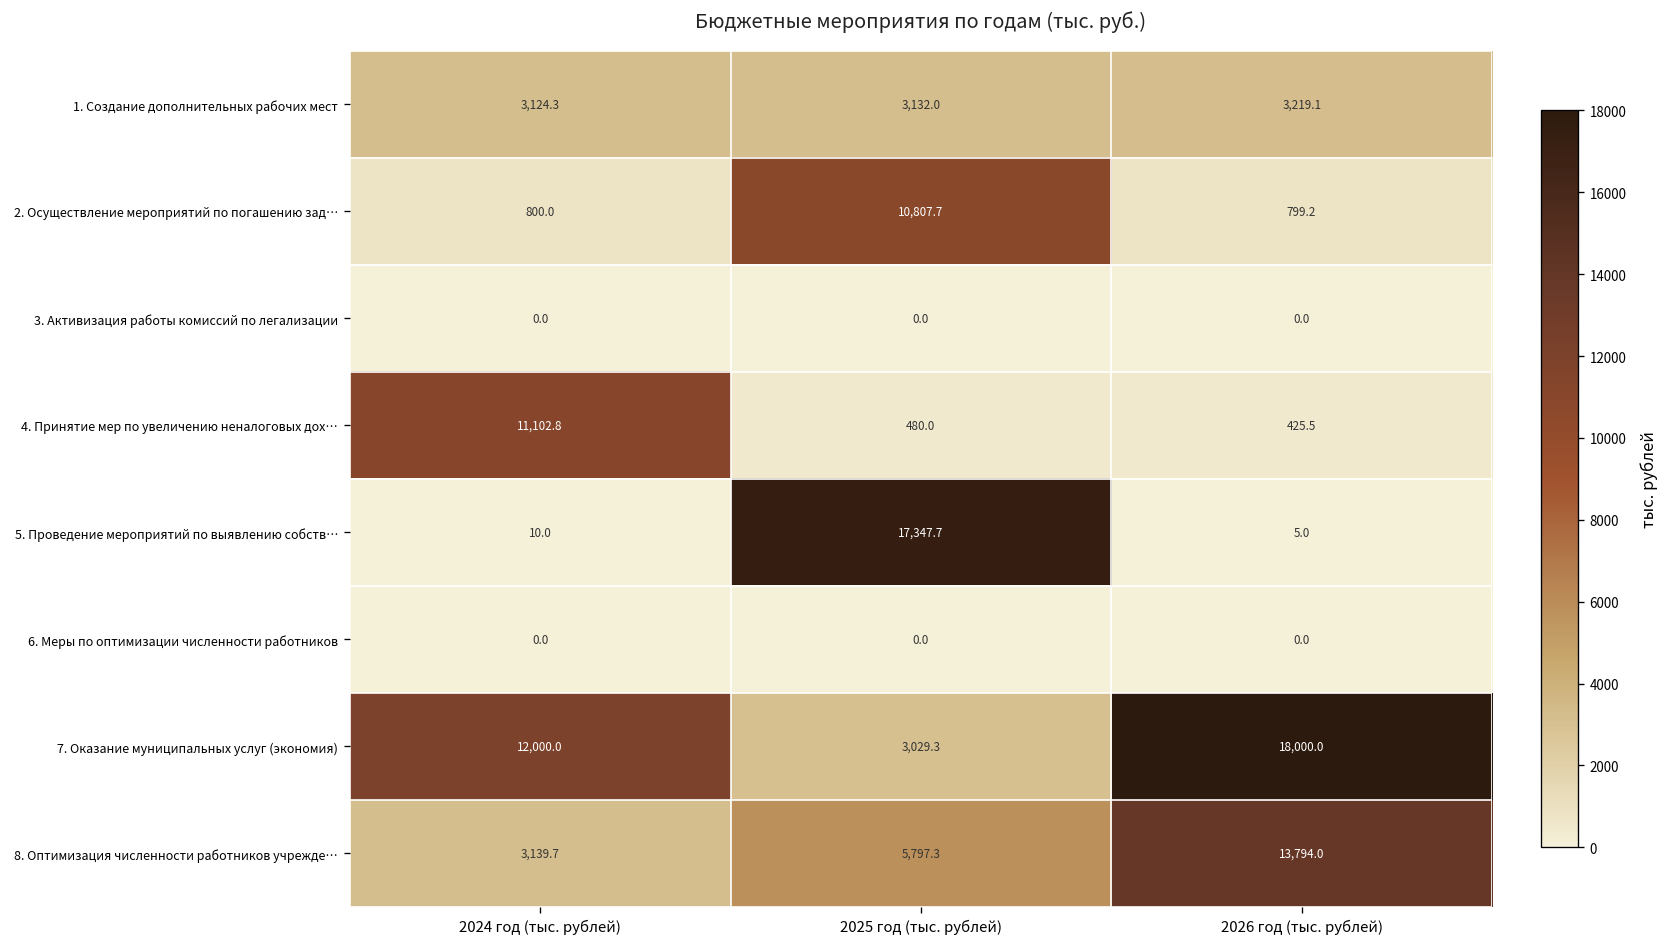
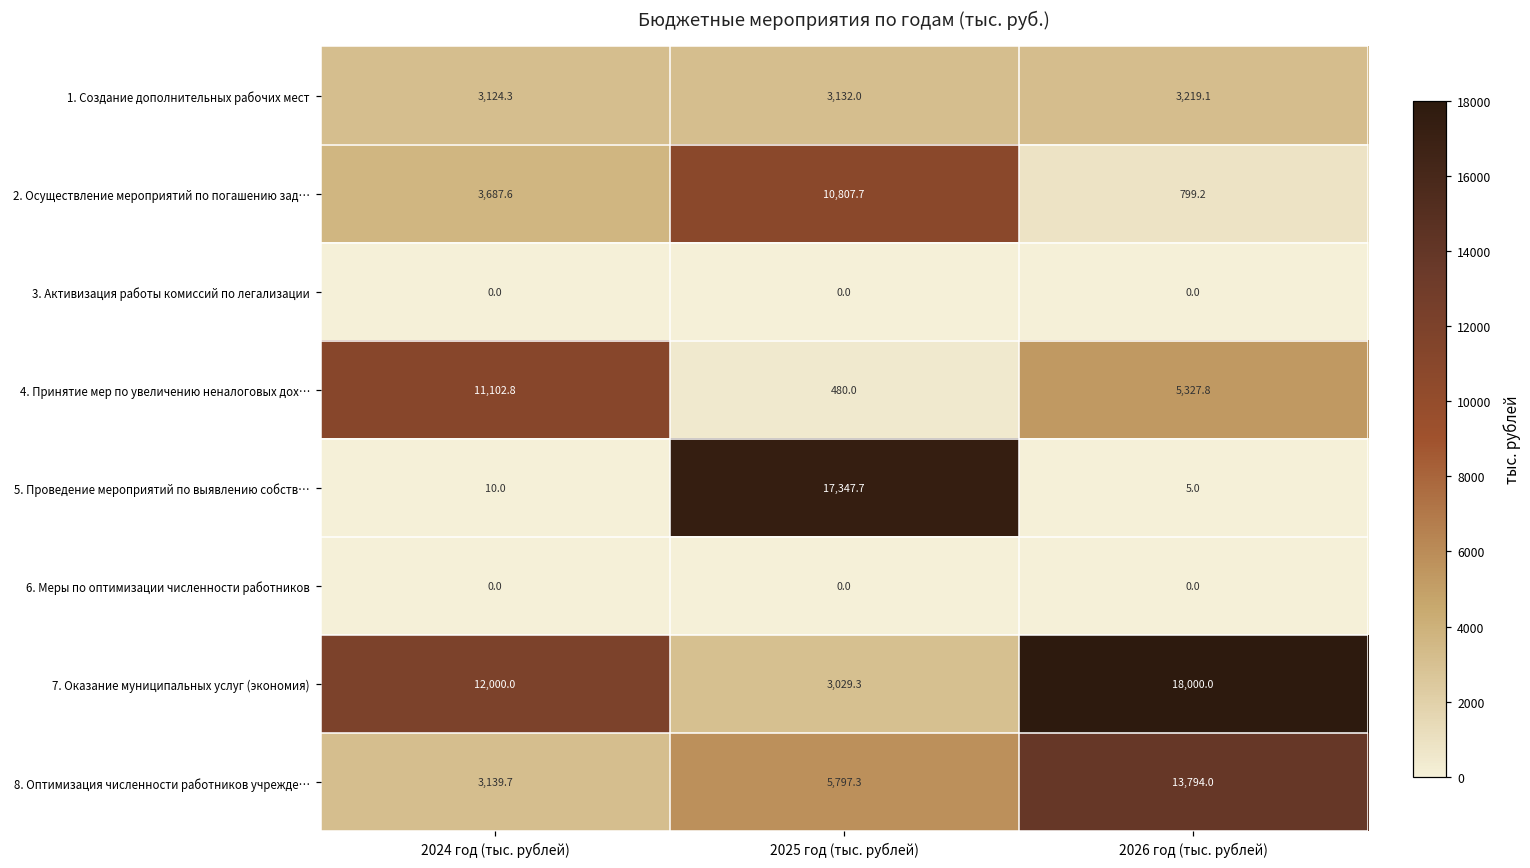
2. Осуществление мероприятий по погашению зад…, 2024 год (тыс. рублей): 800.0 -> 3,687.6
4. Принятие мер по увеличению неналоговых дох…, 2026 год (тыс. рублей): 425.5 -> 5,327.8
